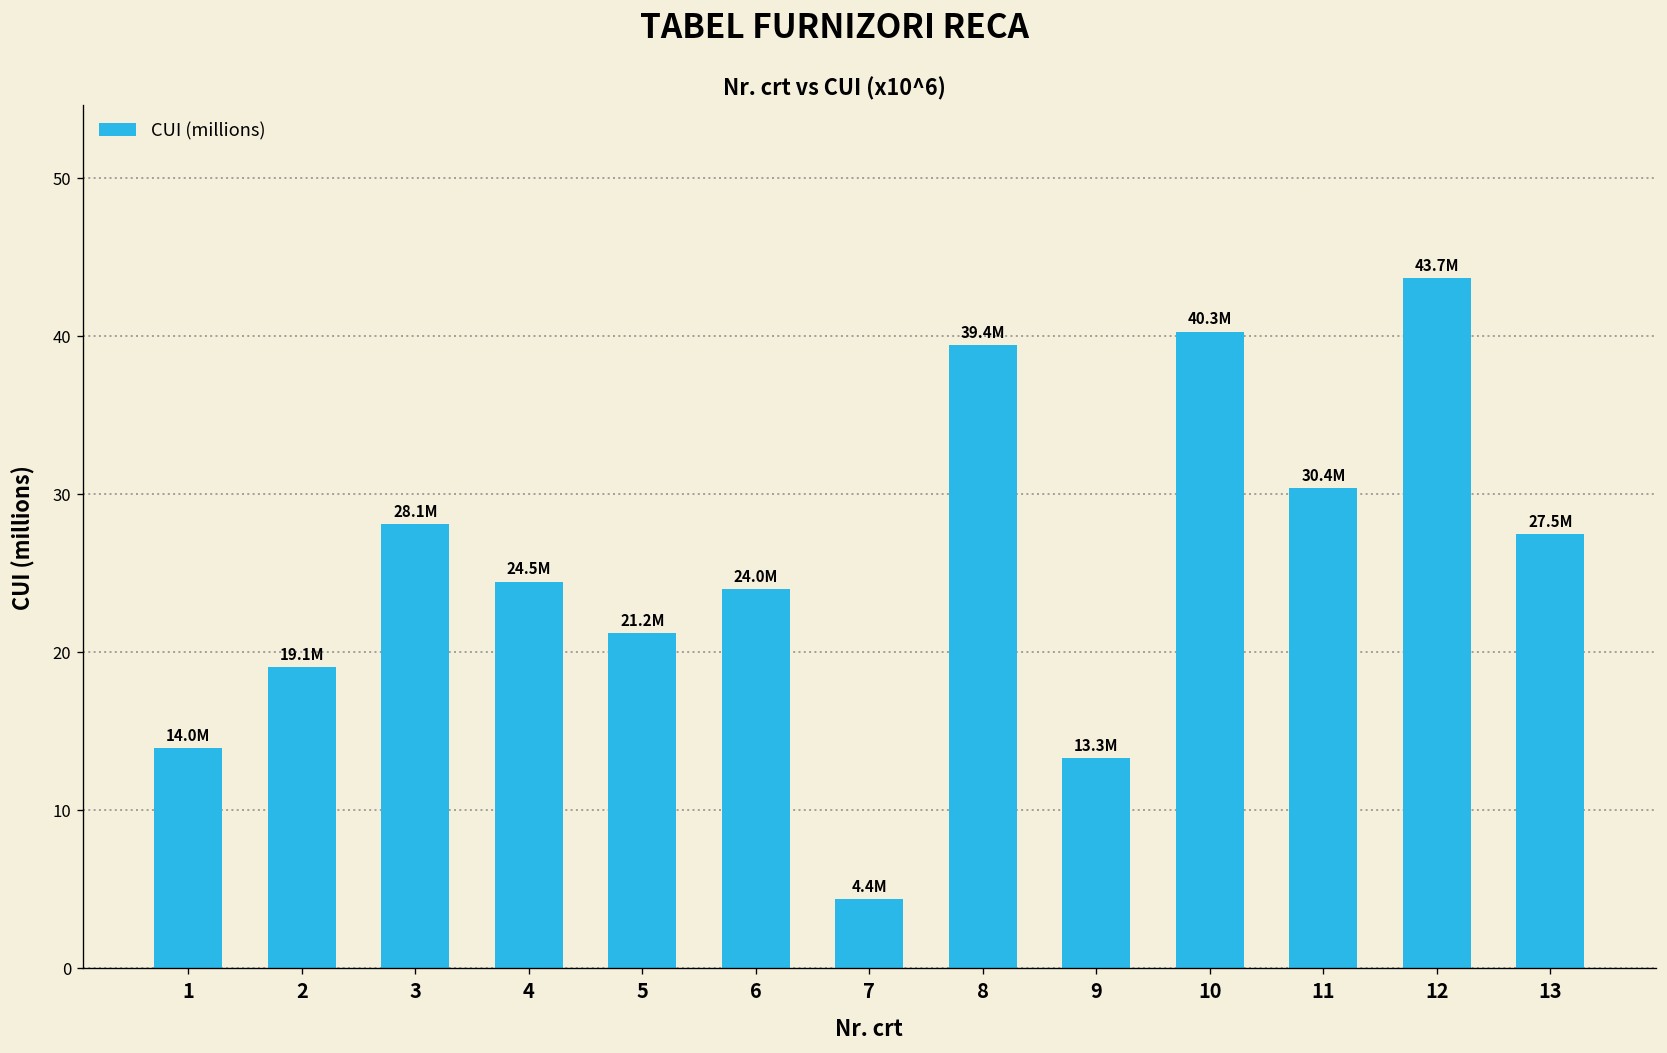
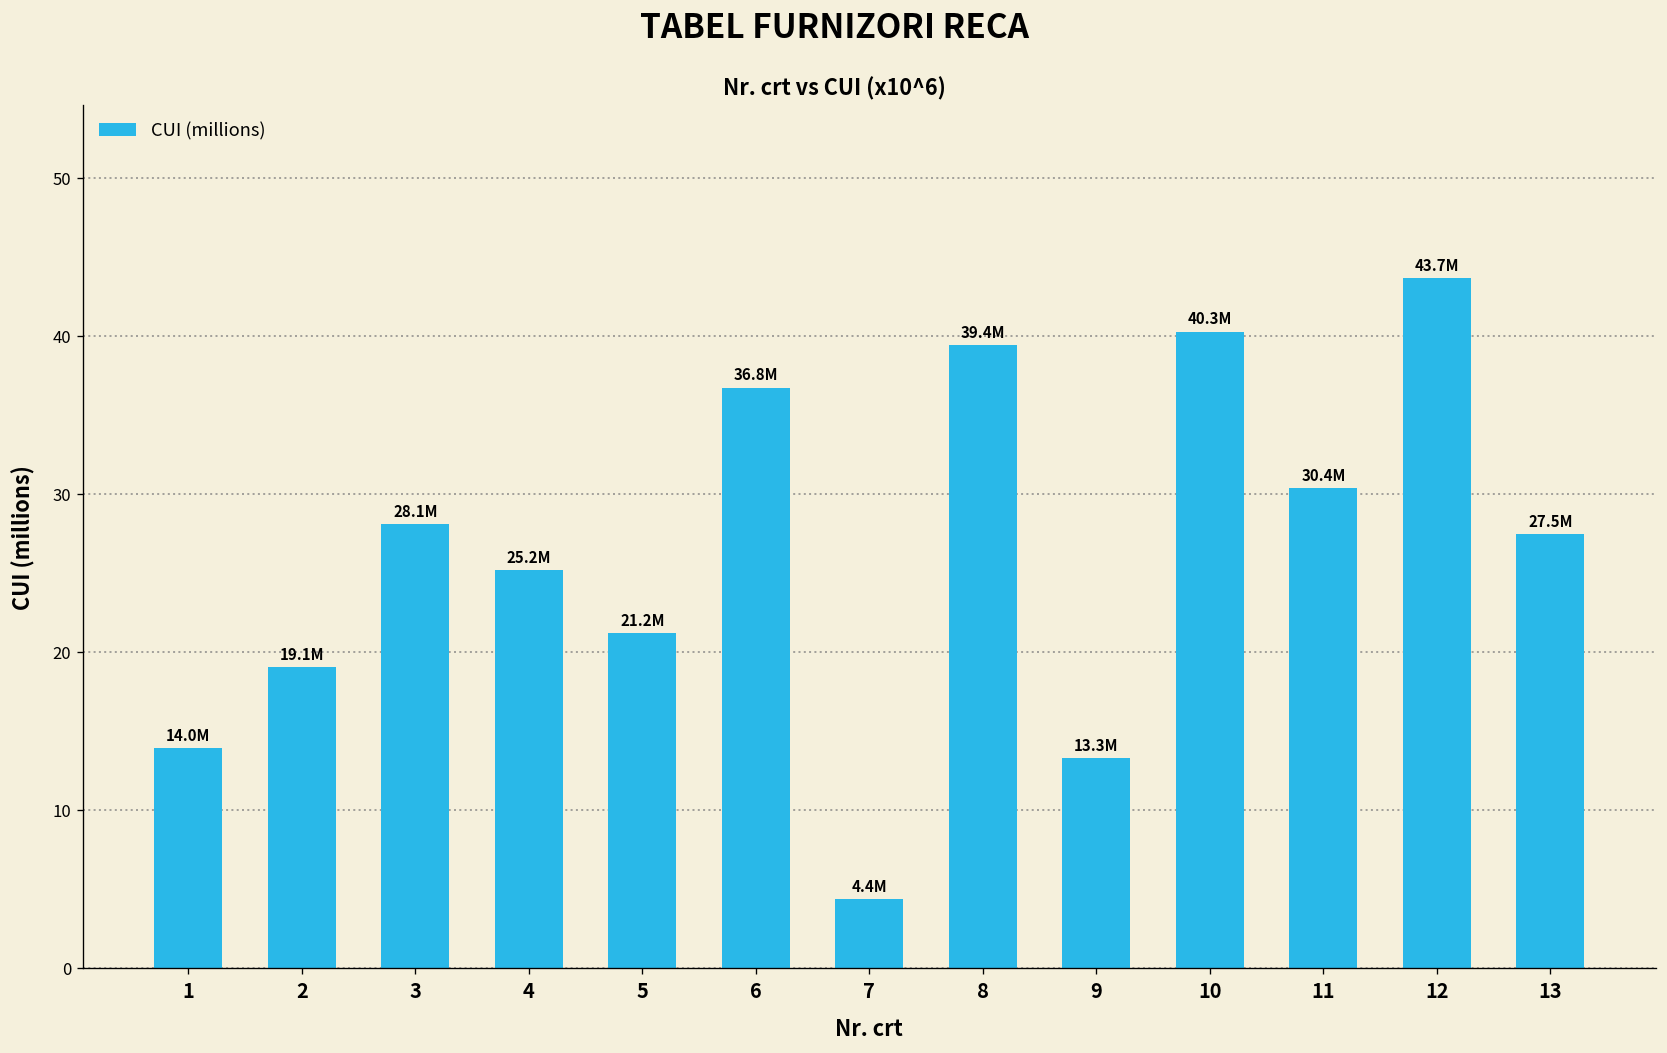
4: 24.5M -> 25.2M
6: 24.0M -> 36.8M
